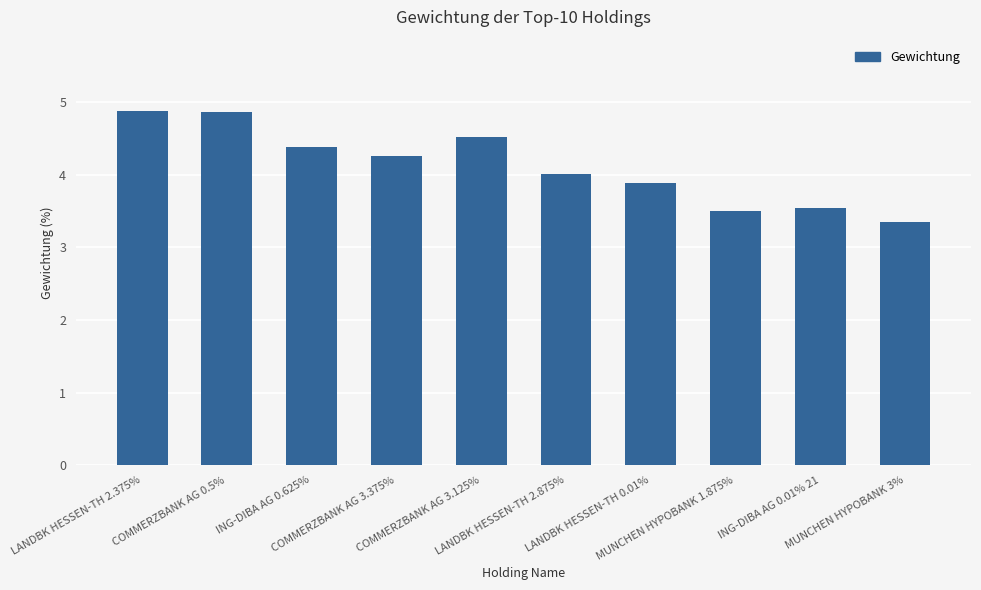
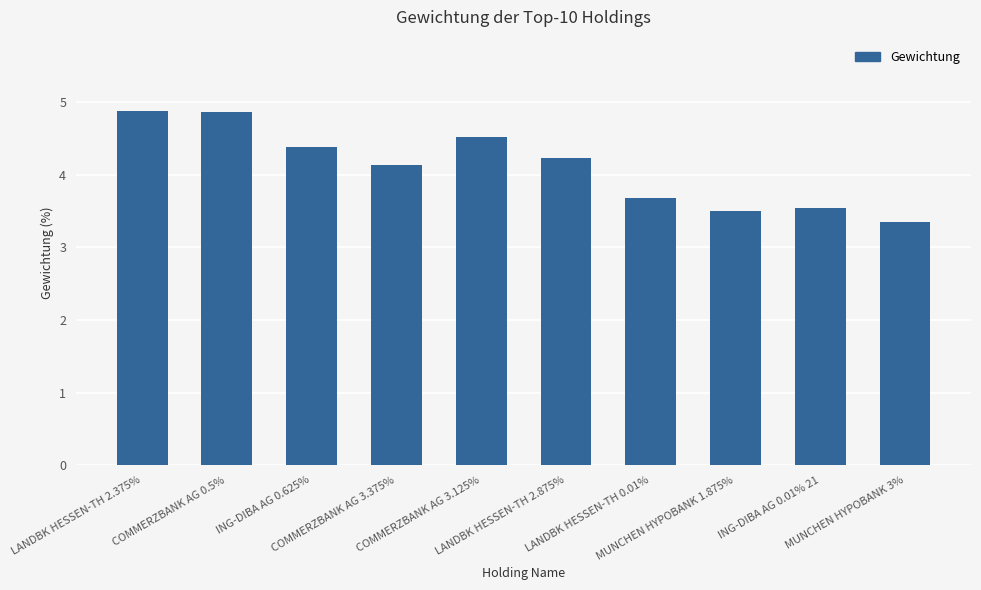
COMMERZBANK AG 3.375%: 4.3 -> 4.1
LANDBK HESSEN-TH 2.875%: 4.0 -> 4.2
LANDBK HESSEN-TH 0.01%: 3.9 -> 3.7
